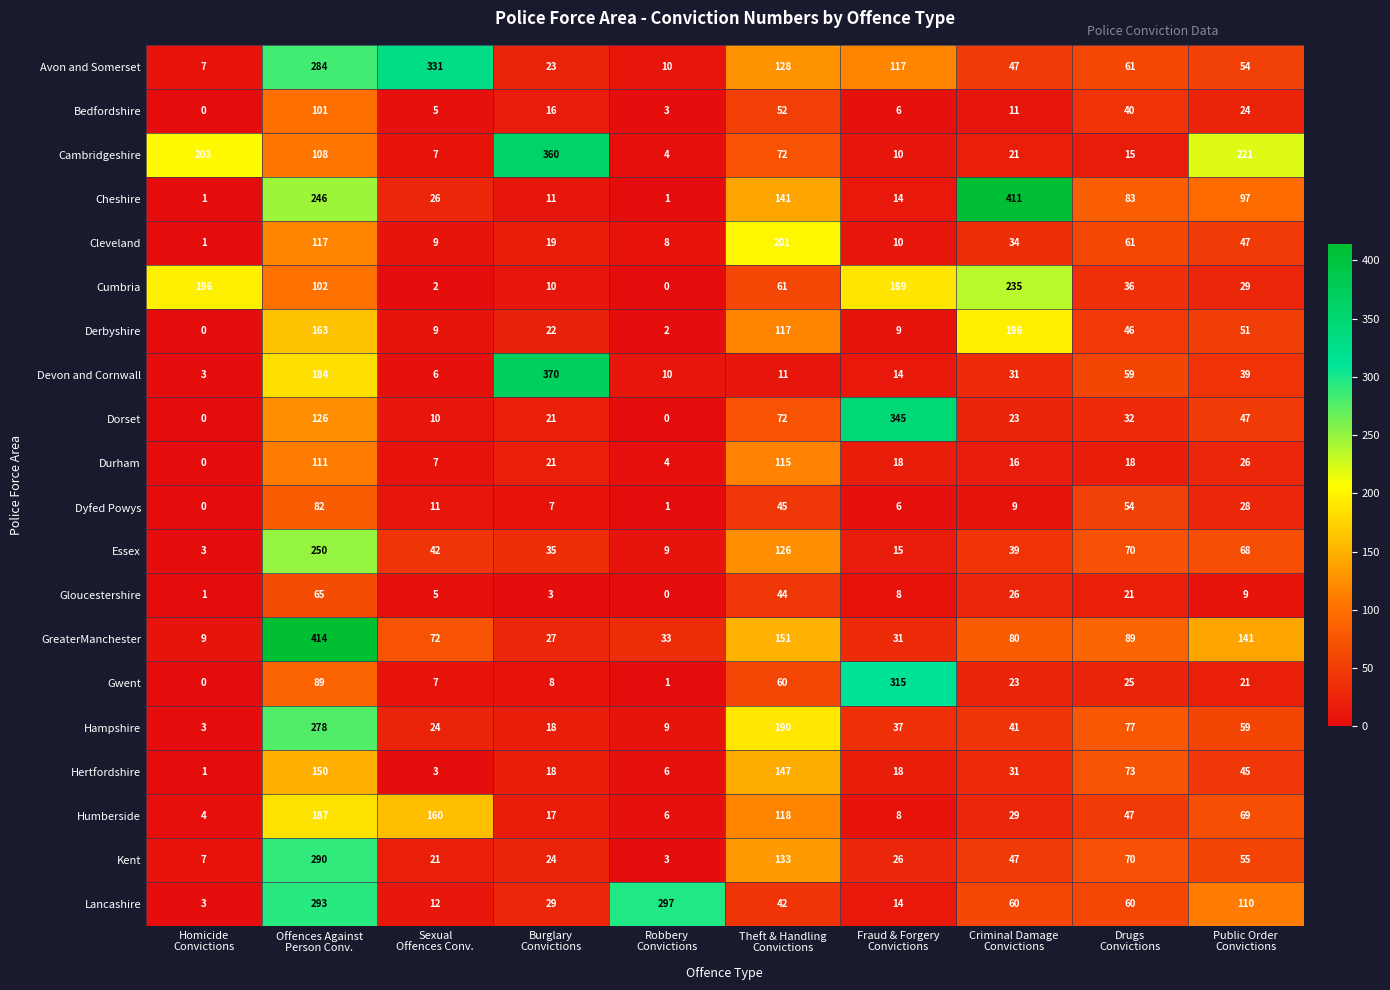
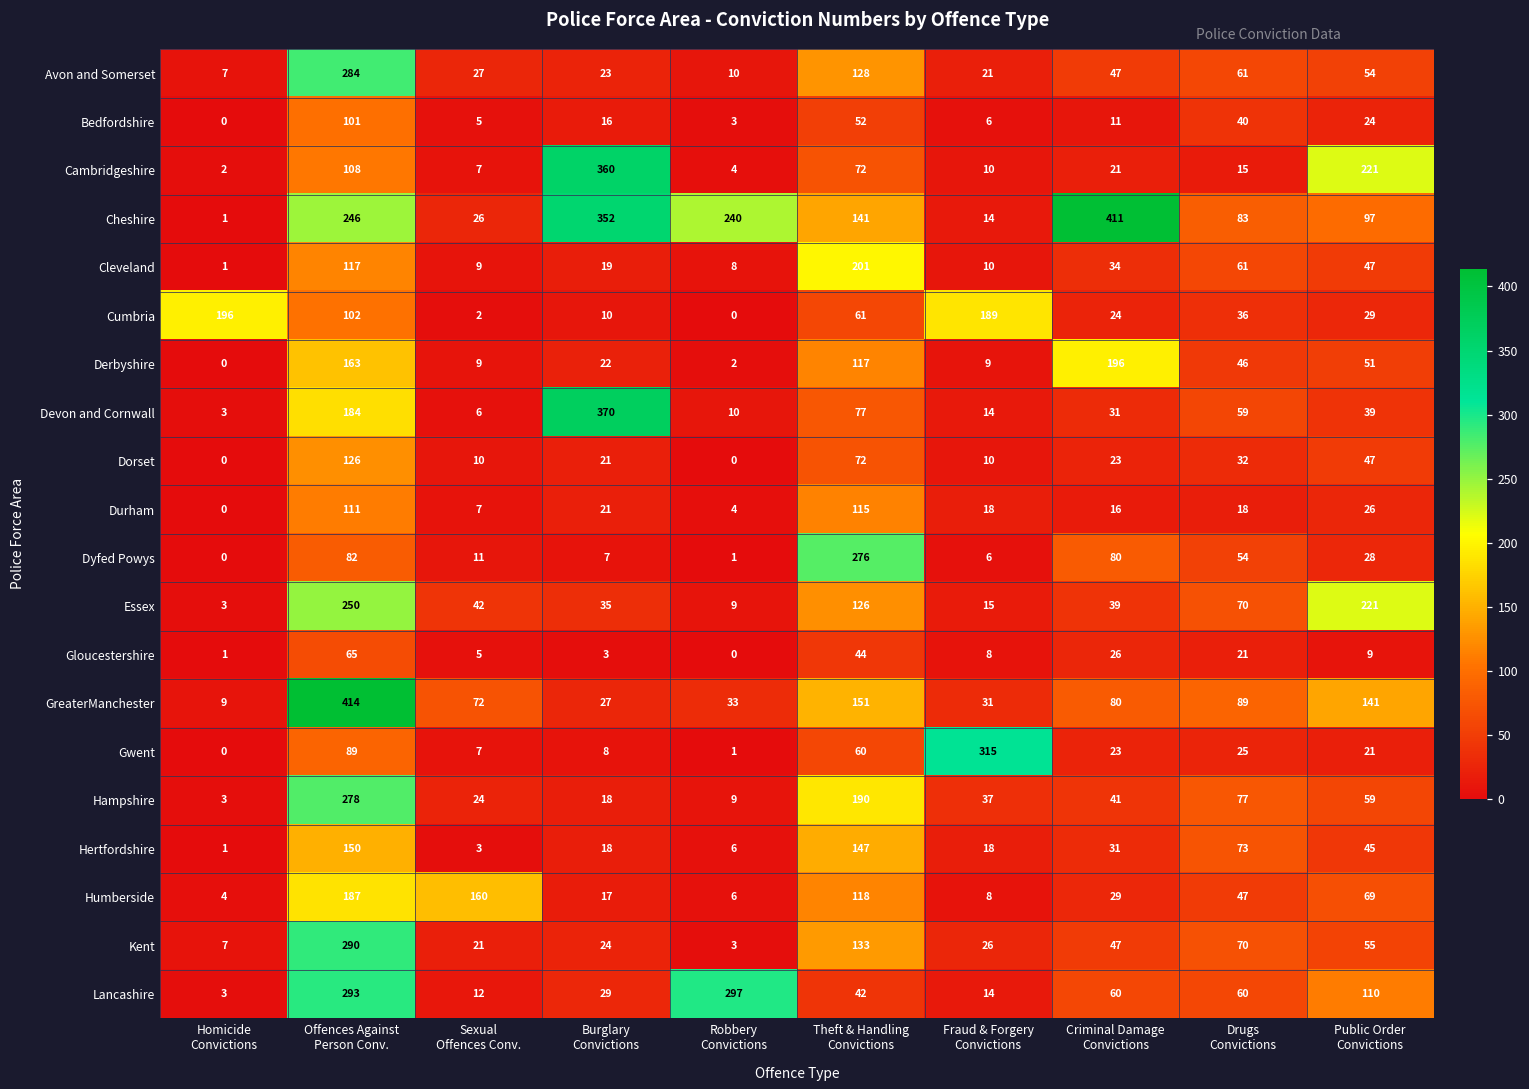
Avon and Somerset, Sexual Offences Conv.: 331 -> 27
Avon and Somerset, Fraud & Forgery Convictions: 117 -> 21
Cambridgeshire, Homicide Convictions: 203 -> 2
Cheshire, Burglary Convictions: 11 -> 352
Cheshire, Robbery Convictions: 1 -> 240
Cumbria, Criminal Damage Convictions: 235 -> 24
Devon and Cornwall, Theft & Handling Convictions: 11 -> 77
Dorset, Fraud & Forgery Convictions: 345 -> 10
Dyfed Powys, Theft & Handling Convictions: 45 -> 276
Dyfed Powys, Criminal Damage Convictions: 9 -> 80
Essex, Public Order Convictions: 68 -> 221
